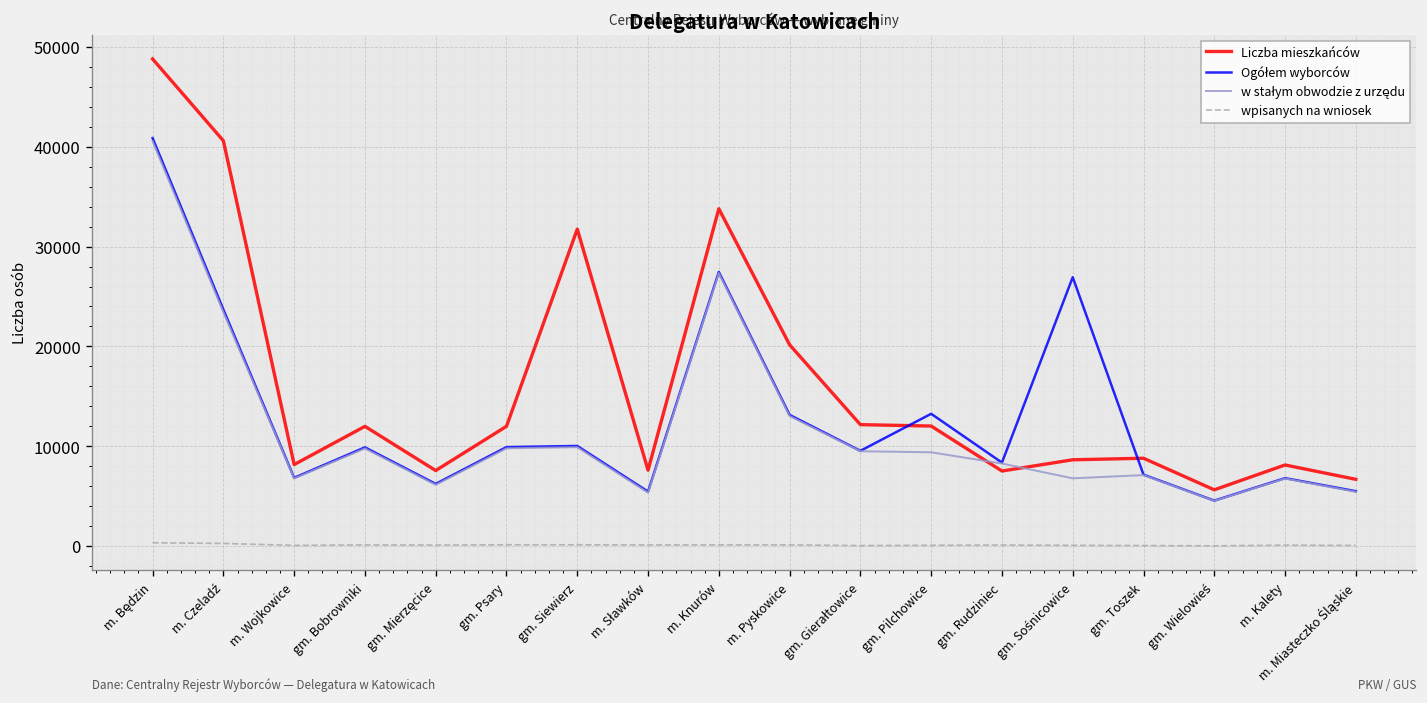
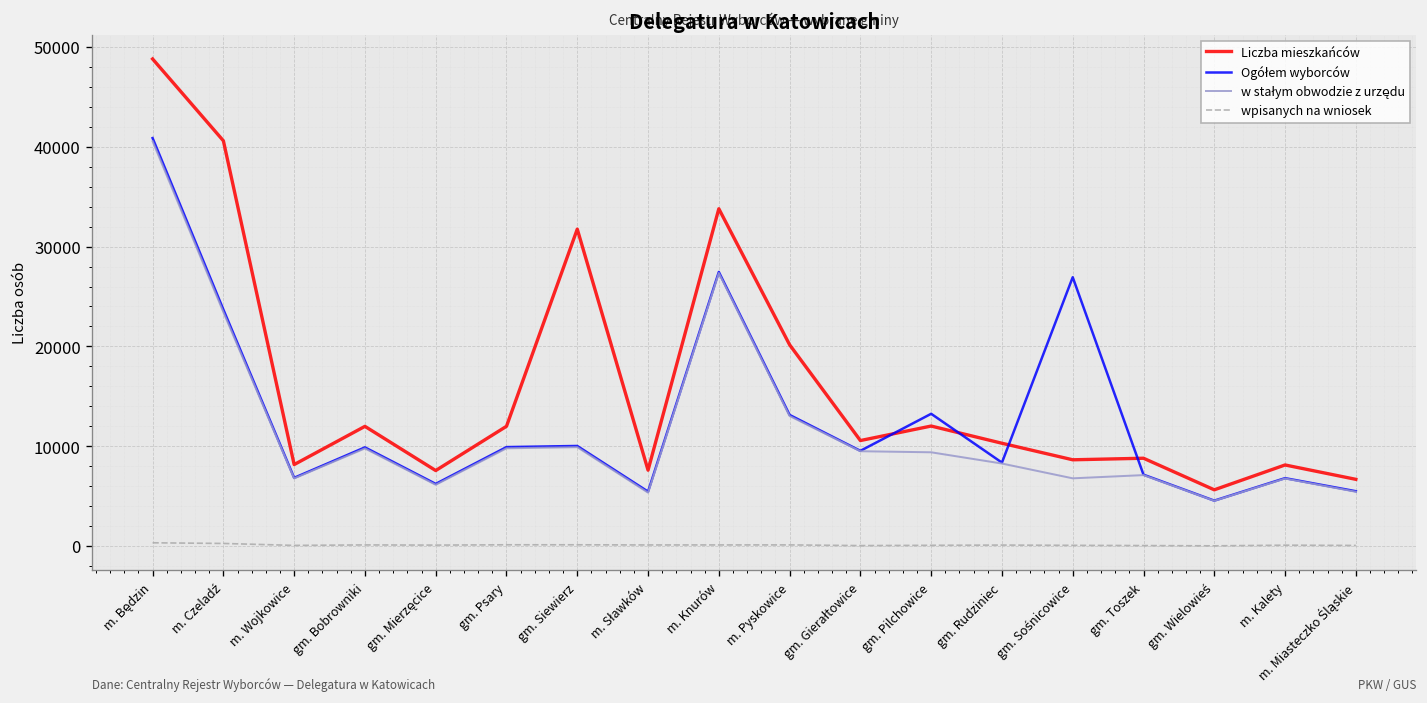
Liczba mieszkańców, gm. Gierałtowice: 12000 -> 11000
Liczba mieszkańców, gm. Rudziniec: 8000 -> 10000
